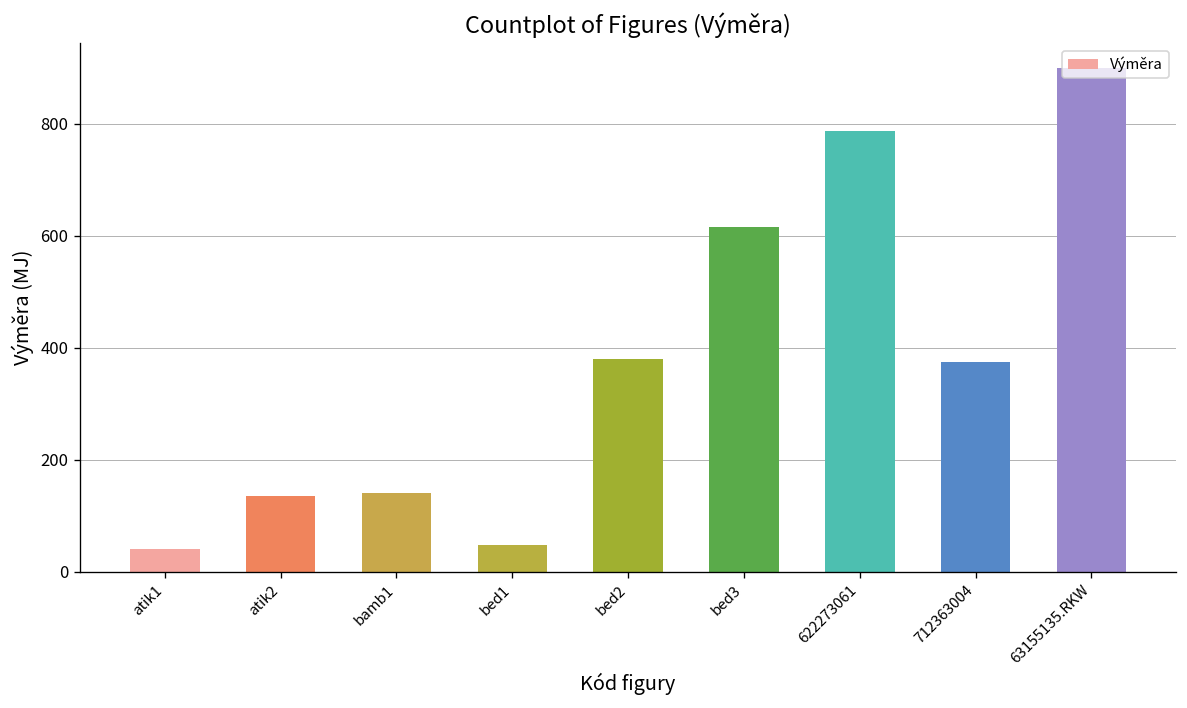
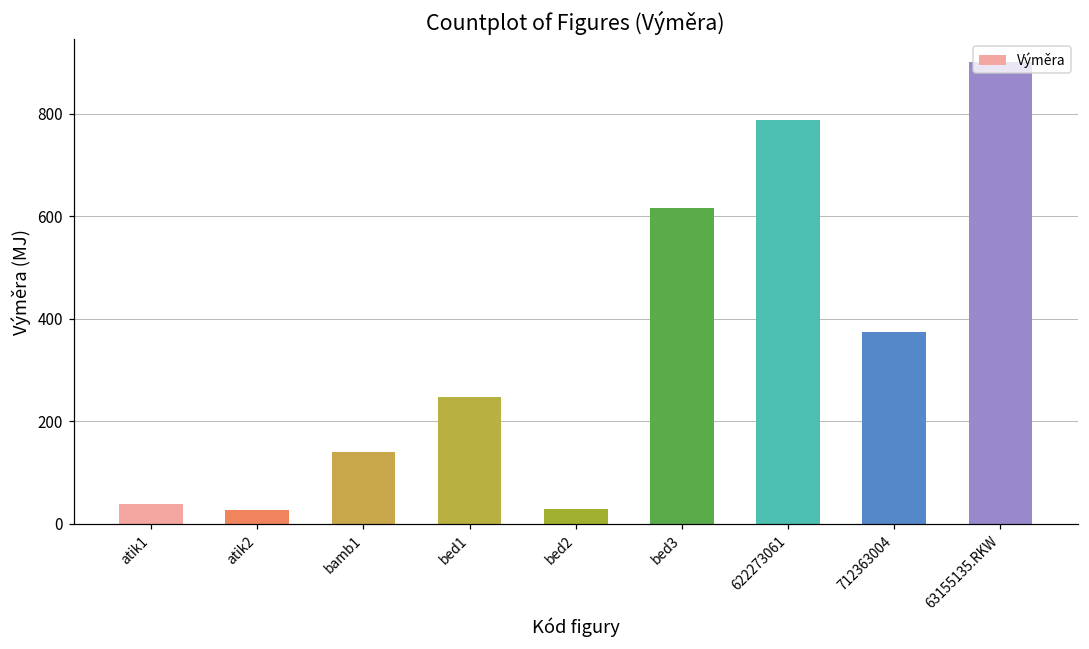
atik2: 130 -> 30
bed1: 50 -> 250
bed2: 380 -> 30
